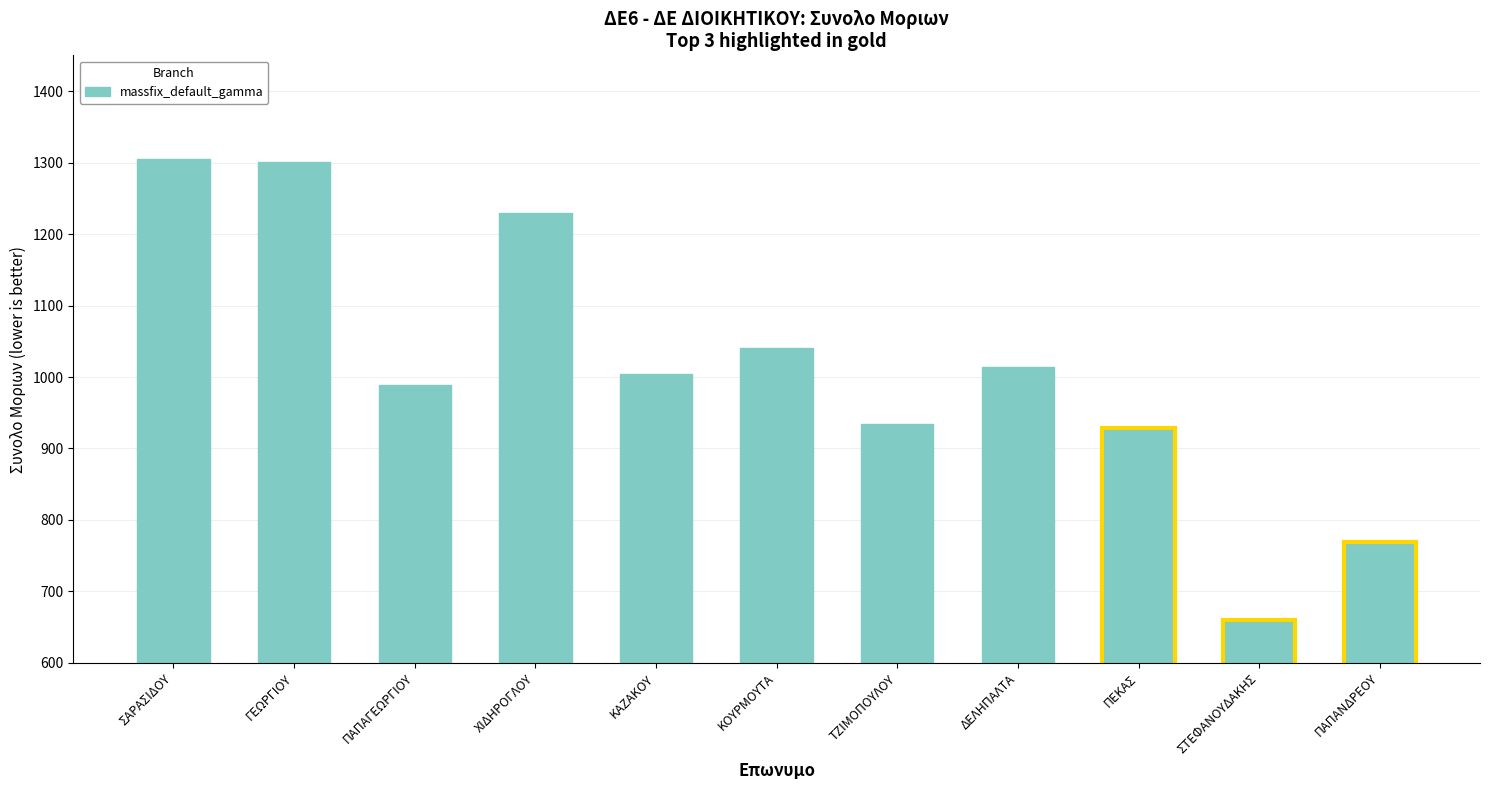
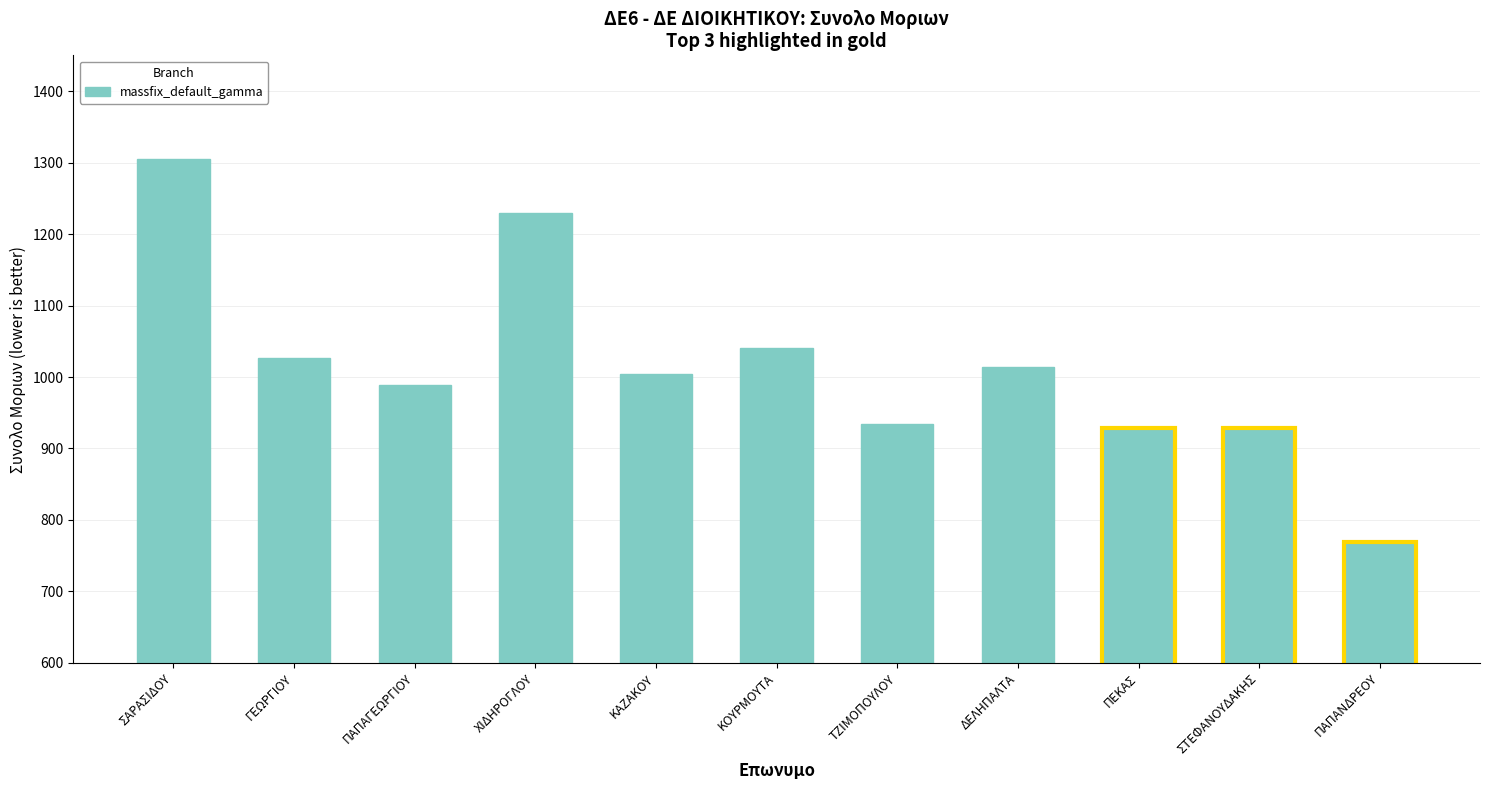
ΓΕΩΡΓΙΟΥ: 1300 -> 1030
ΣΤΕΦΑΝΟΥΔΑΚΗΣ: 660 -> 930
